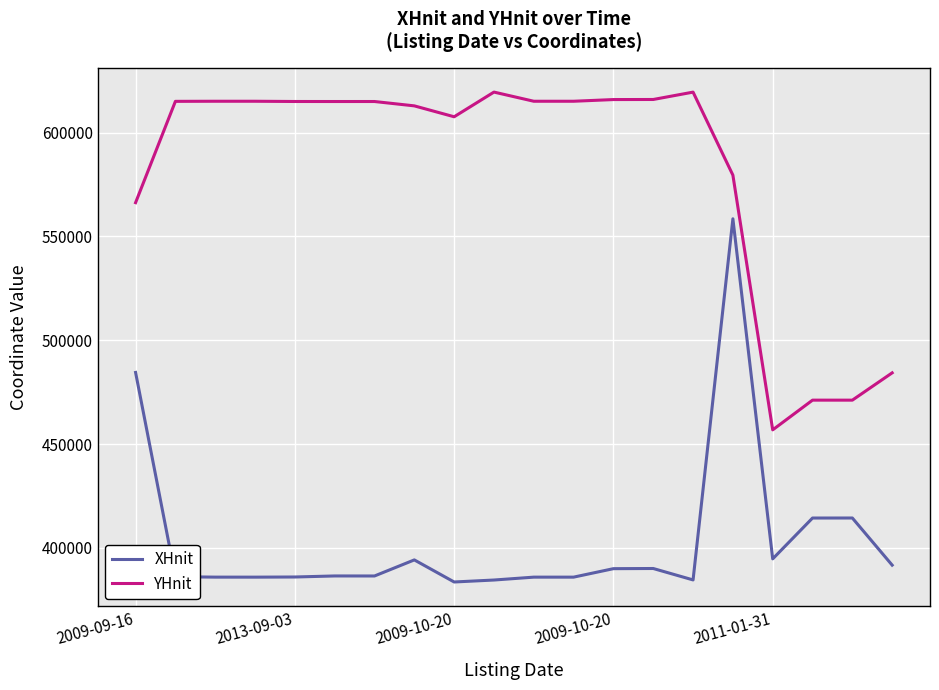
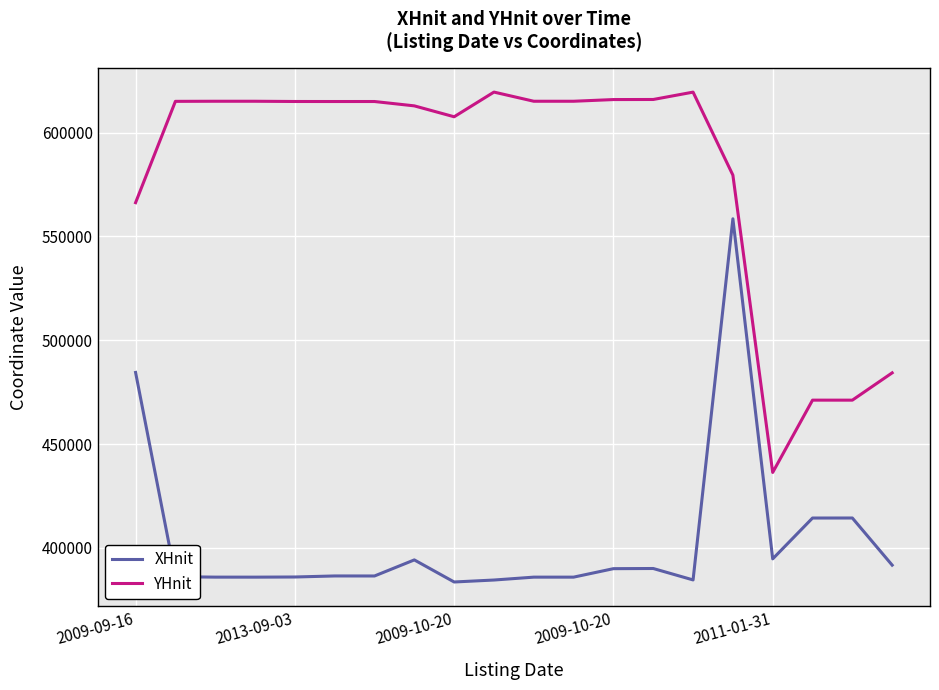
YHnit, 2011-01-31: 457000 -> 436000
